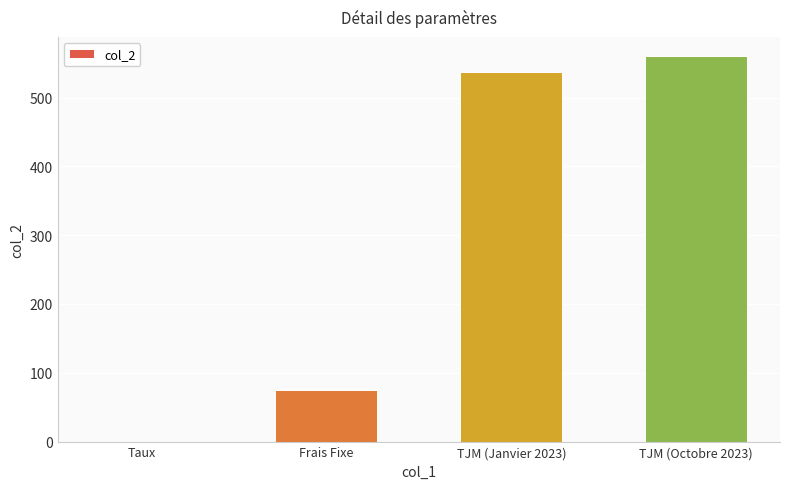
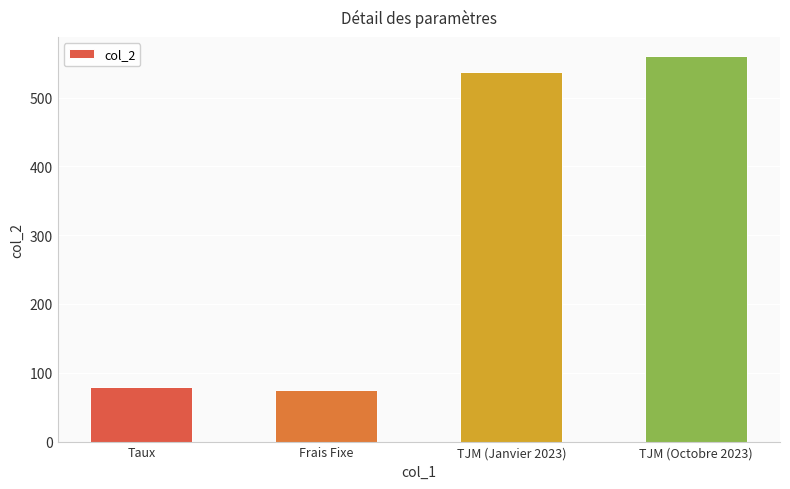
Taux: 0 -> 80
